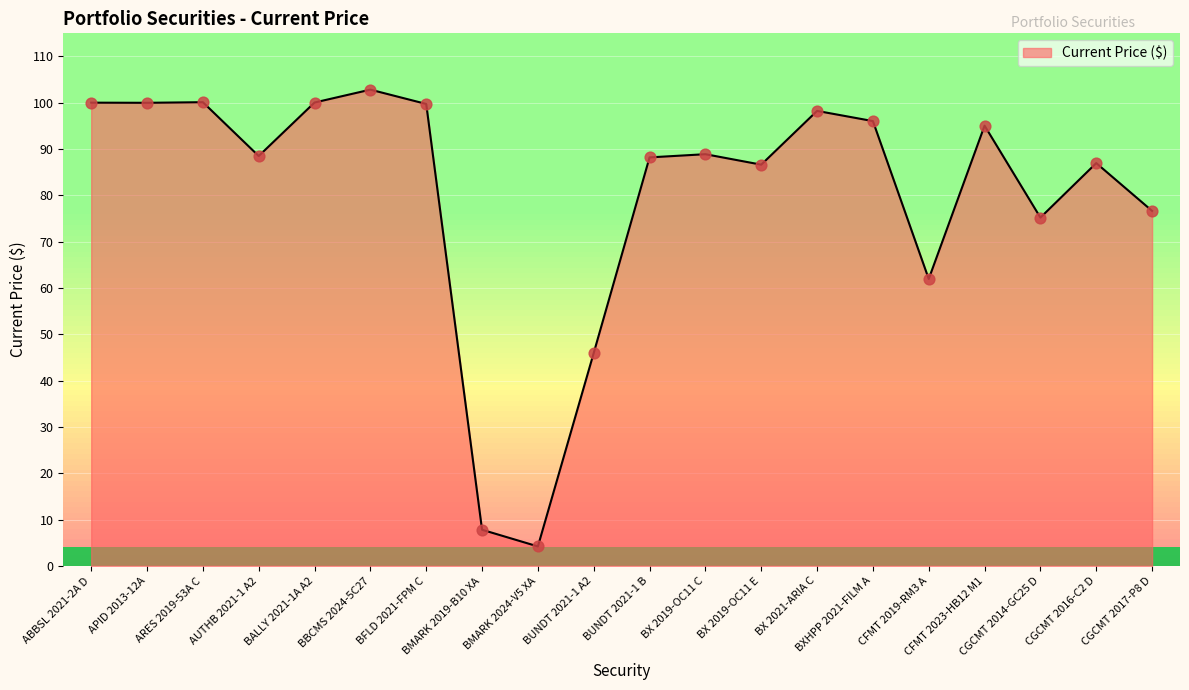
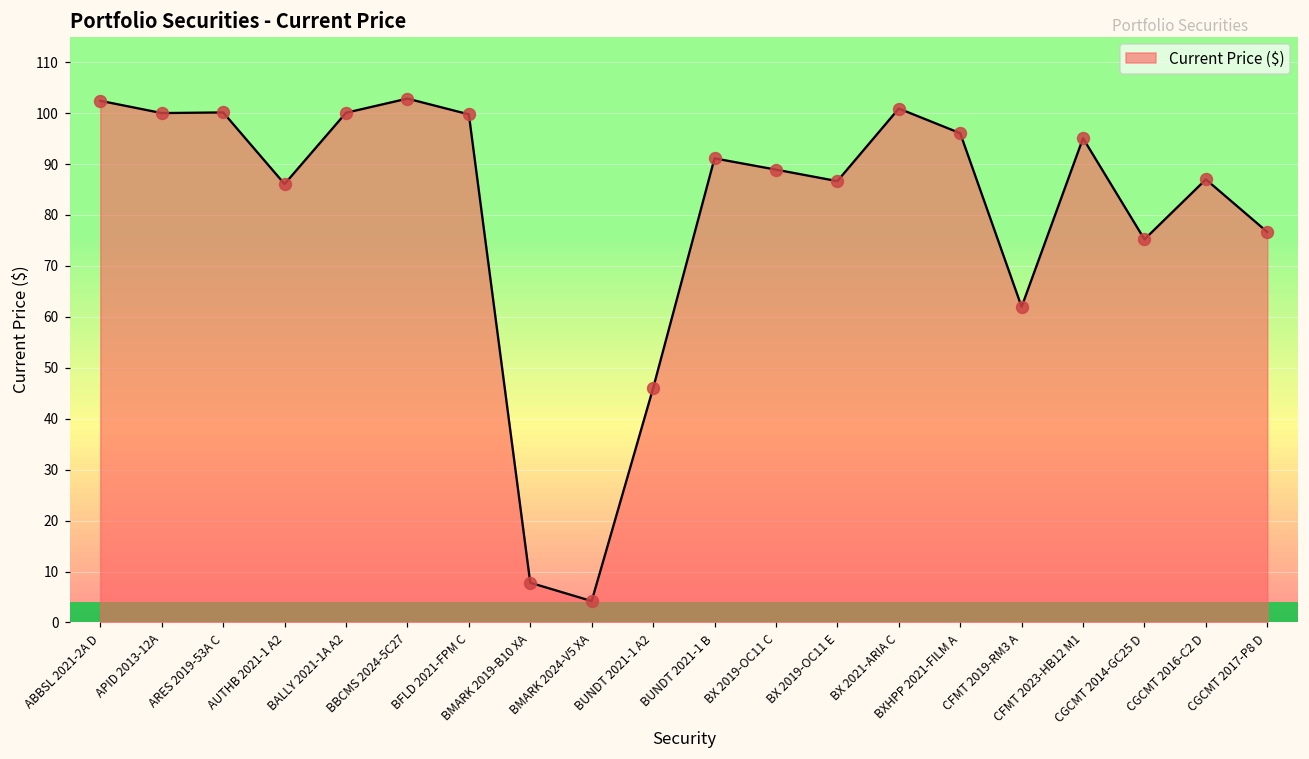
ABBSL 2021-2A D: 100 -> 102
AUTHB 2021-1 A2: 89 -> 86
BUNDT 2021-1 B: 88 -> 91
BX 2021-ARIA C: 98 -> 101
